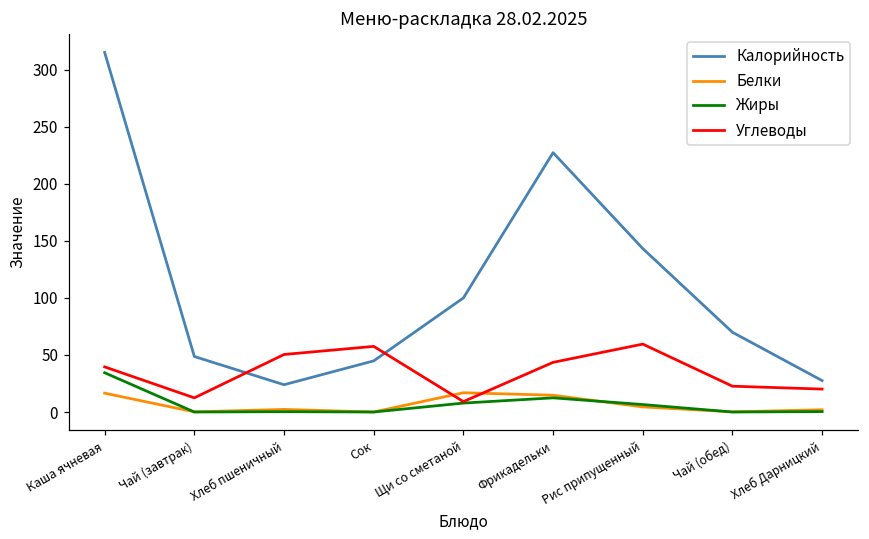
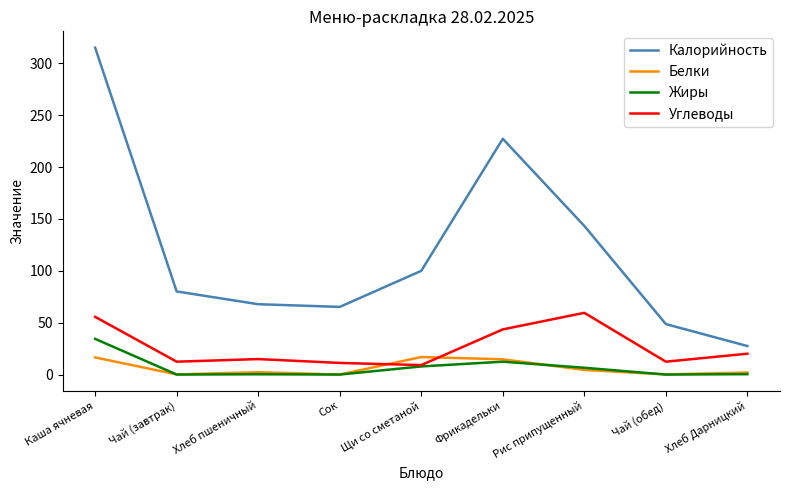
Углеводы, Каша ячневая: 40 -> 56
Калорийность, Чай (завтрак): 49 -> 80
Калорийность, Хлеб пшеничный: 24 -> 68
Углеводы, Хлеб пшеничный: 50 -> 15
Калорийность, Сок: 45 -> 65
Углеводы, Сок: 58 -> 11
Калорийность, Чай (обед): 70 -> 49
Углеводы, Чай (обед): 23 -> 12
